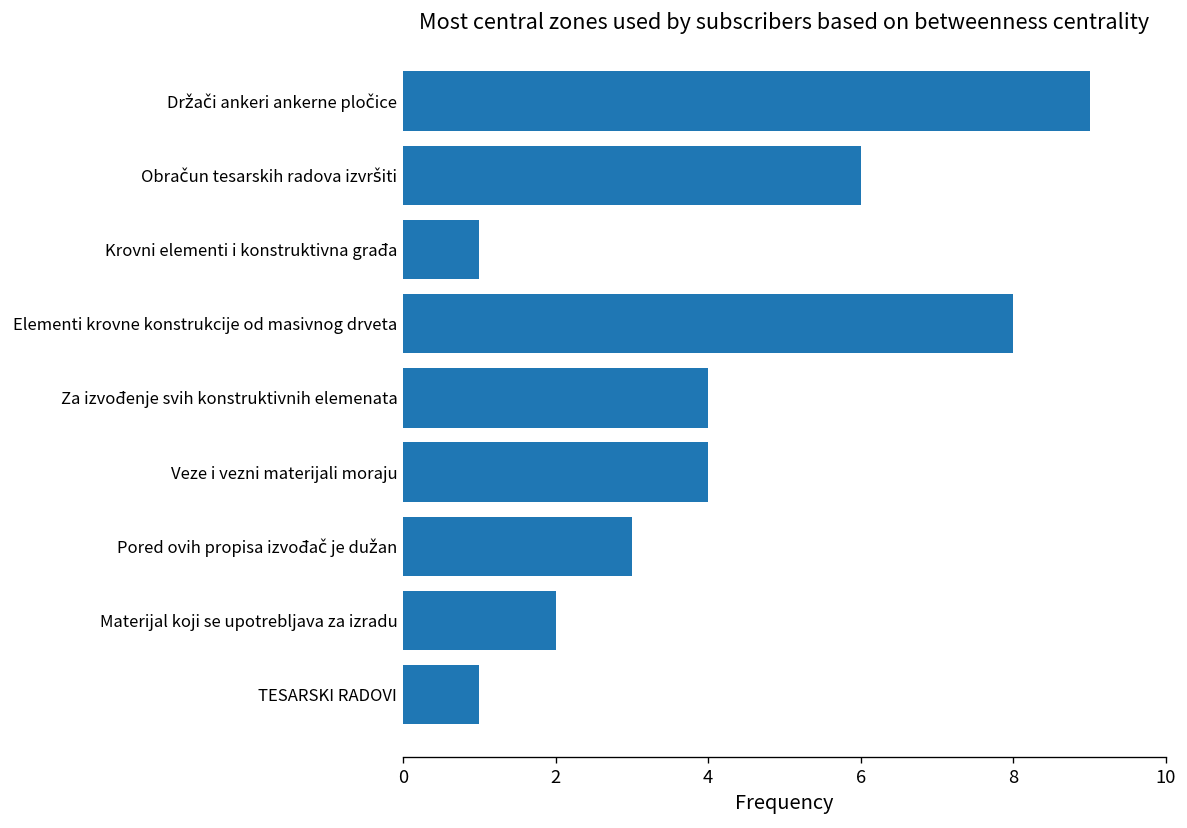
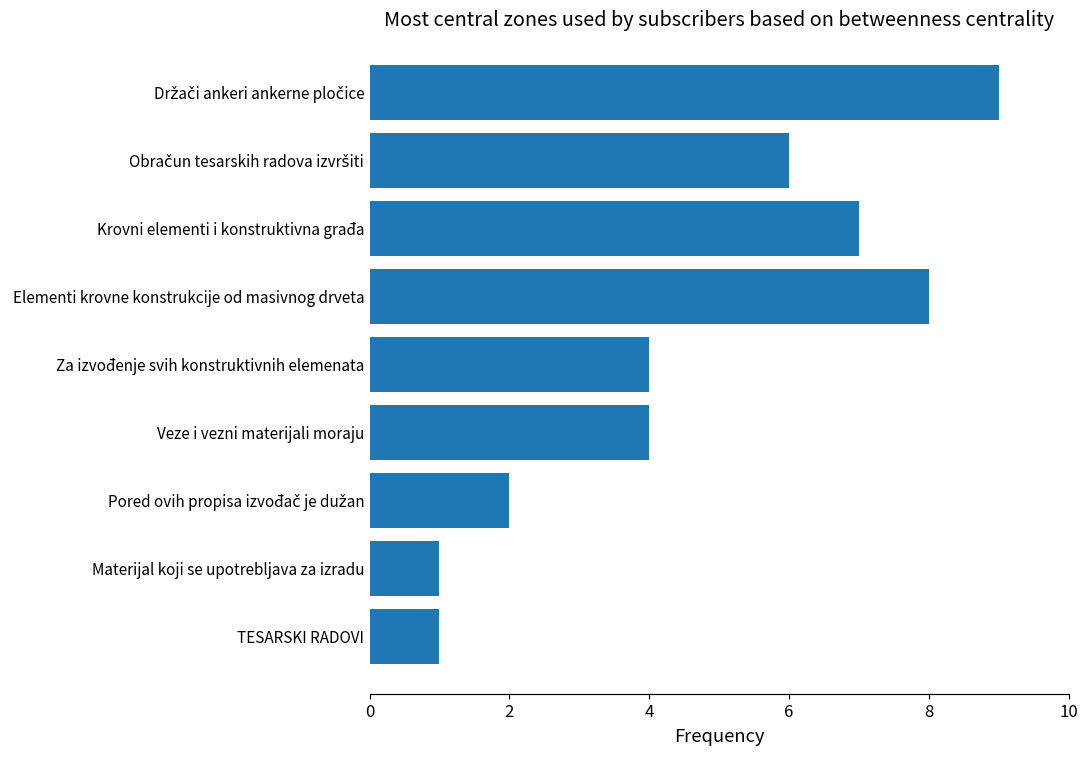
Krovni elementi i konstruktivna građa: 1 -> 7
Pored ovih propisa izvođač je dužan: 3 -> 2
Materijal koji se upotrebljava za izradu: 2 -> 1
